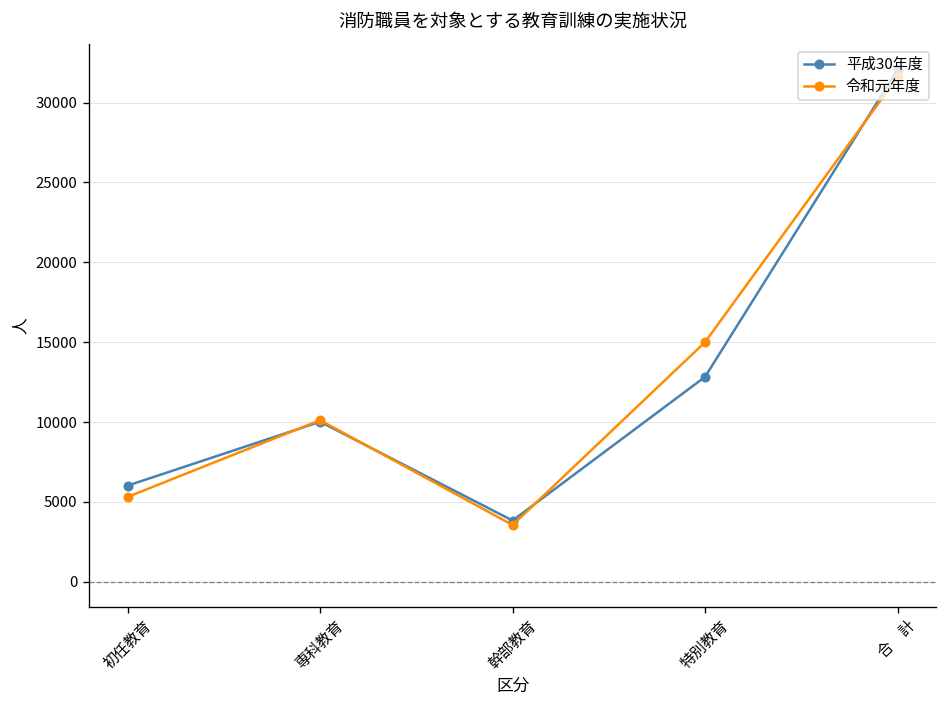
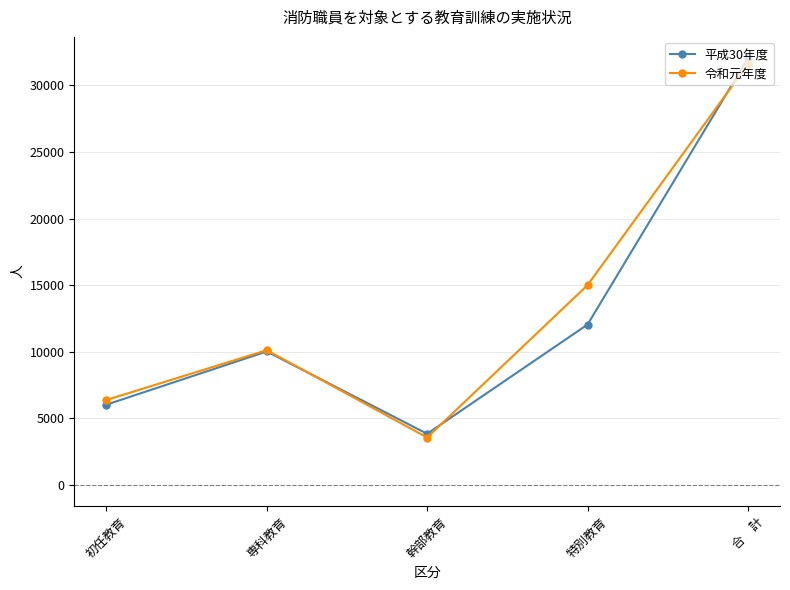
令和元年度, 初任教育: 5300 -> 6400
平成30年度, 特別教育: 12800 -> 12000
